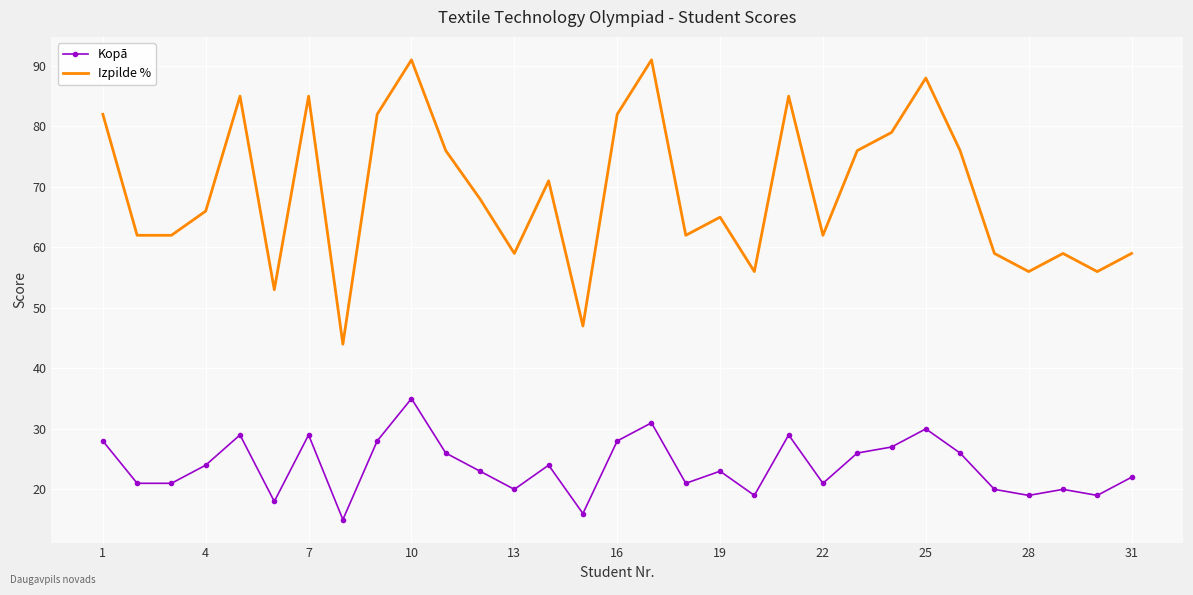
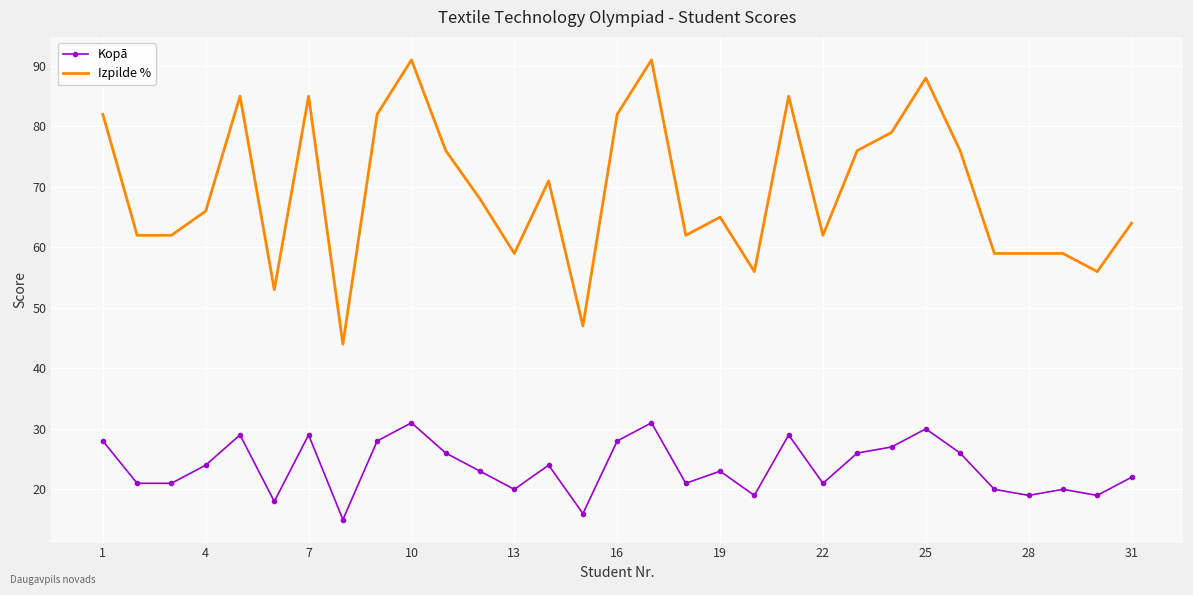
Kopā, 10: 35 -> 31
Izpilde %, 28: 56 -> 59
Izpilde %, 31: 59 -> 64
